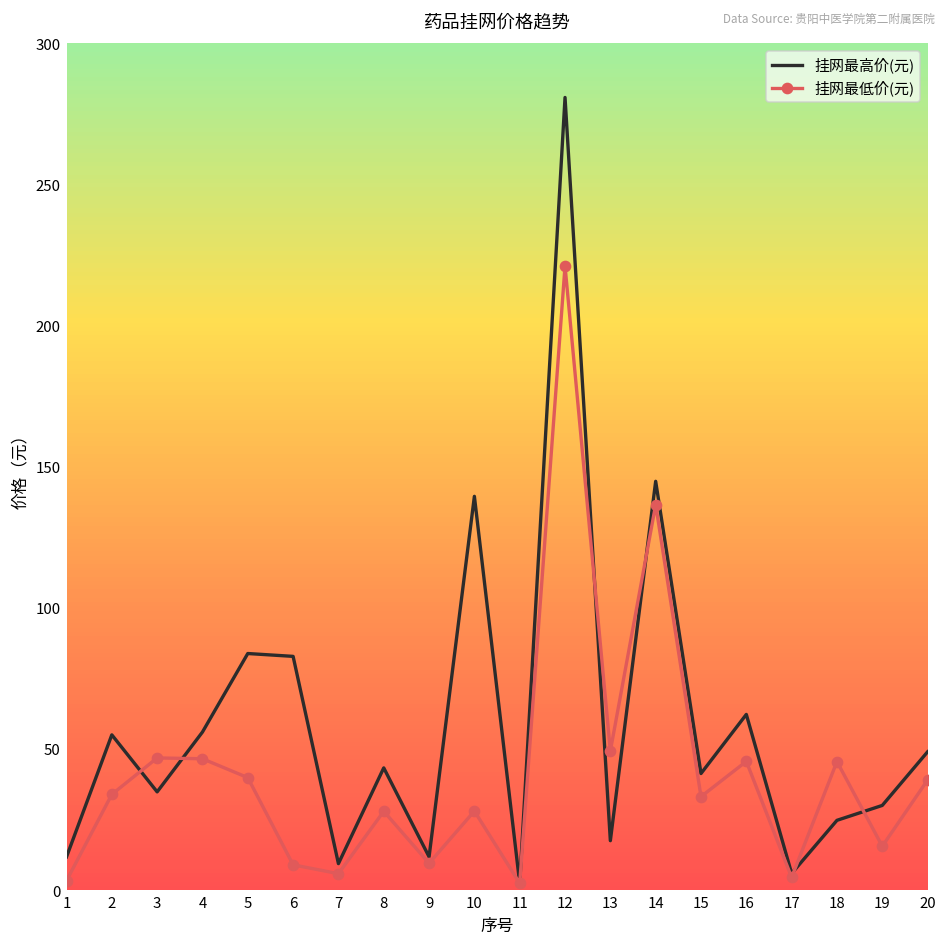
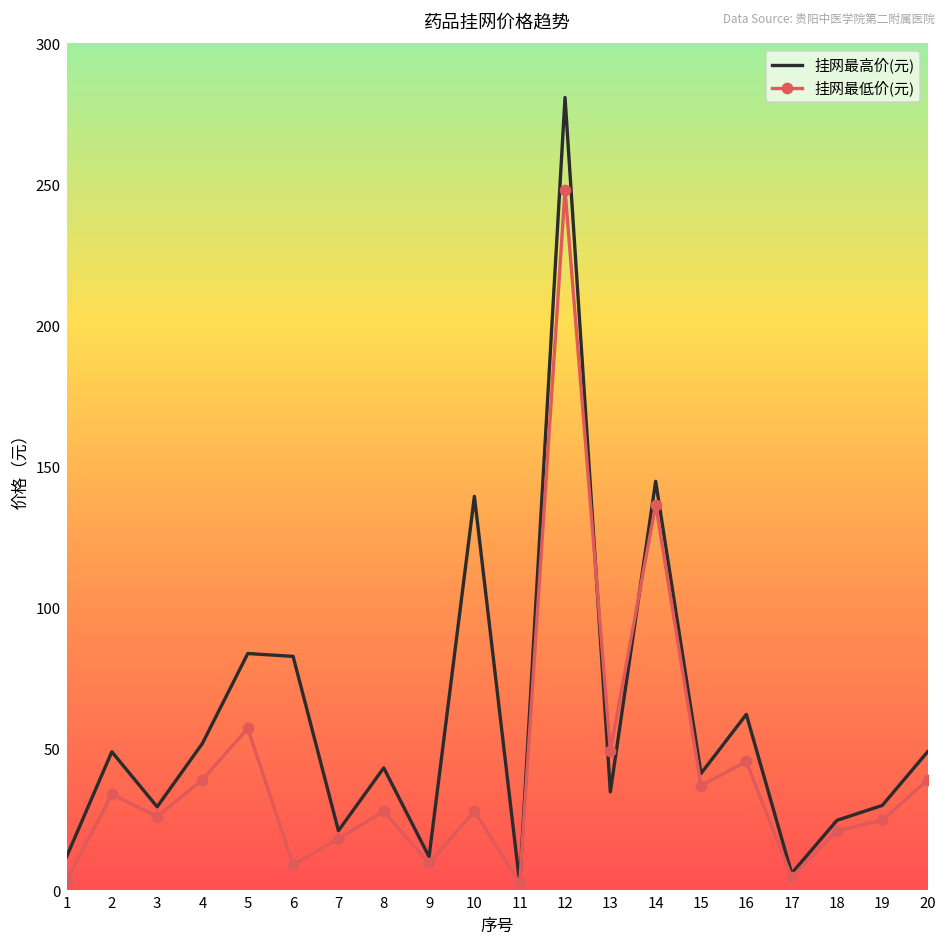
挂网最高价(元), 2: 55 -> 49
挂网最高价(元), 3: 35 -> 30
挂网最低价(元), 3: 47 -> 26
挂网最高价(元), 4: 56 -> 52
挂网最低价(元), 4: 47 -> 39
挂网最低价(元), 5: 40 -> 57
挂网最高价(元), 7: 9 -> 21
挂网最低价(元), 7: 6 -> 18
挂网最低价(元), 12: 221 -> 248
挂网最高价(元), 13: 18 -> 35
挂网最低价(元), 15: 33 -> 37
挂网最低价(元), 18: 46 -> 21
挂网最低价(元), 19: 16 -> 25
